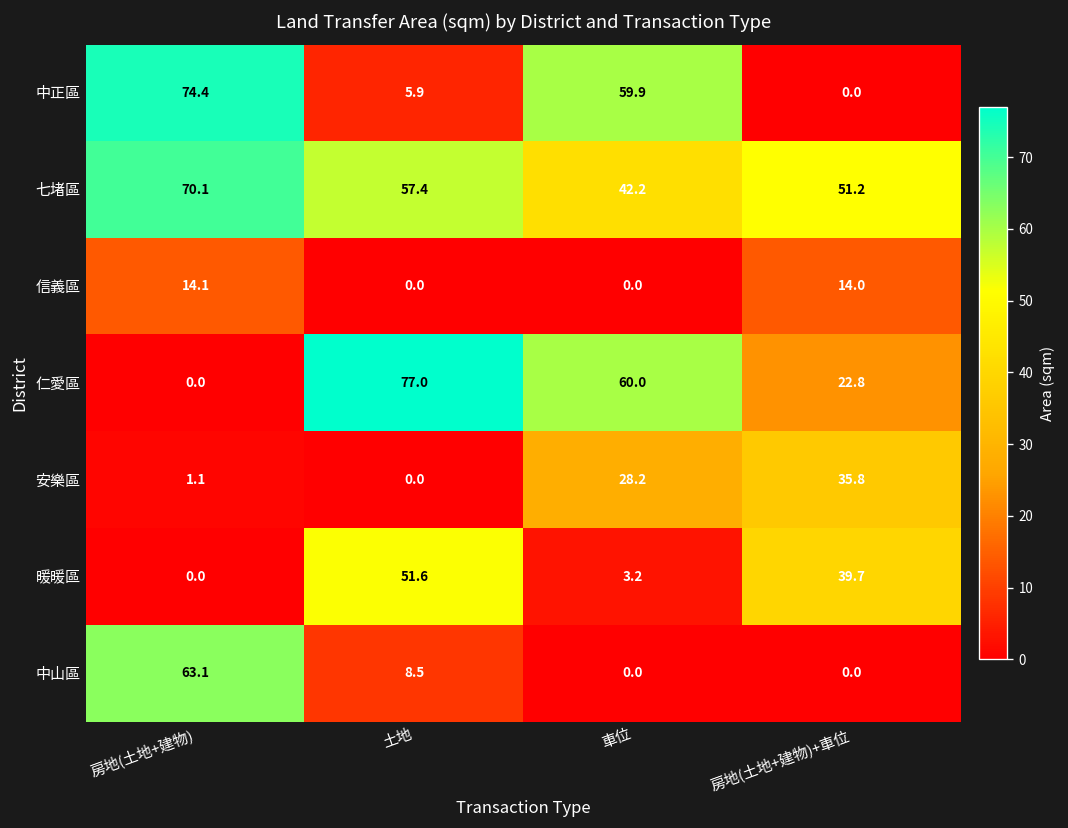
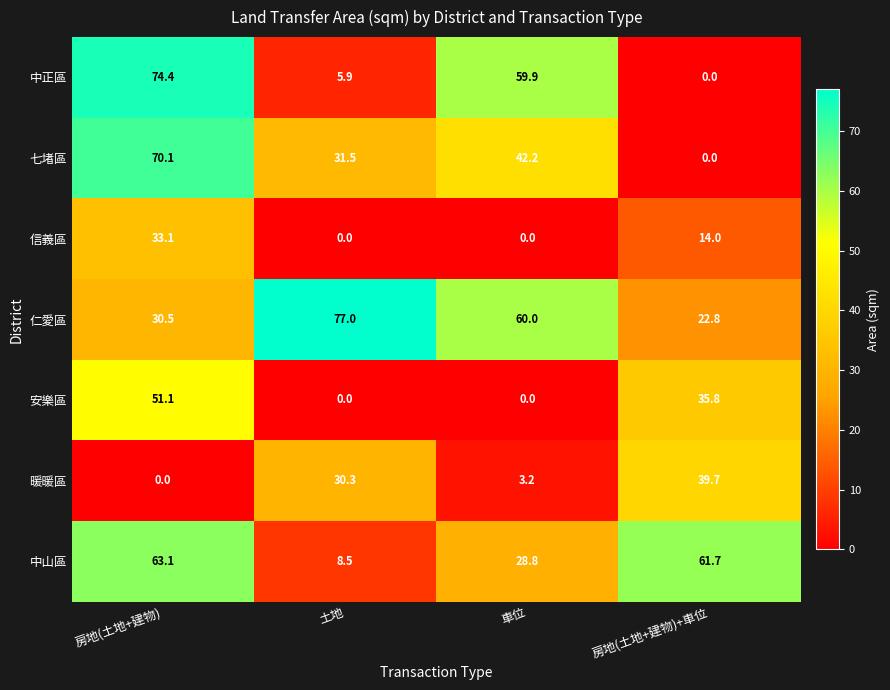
七堵區, 土地: 57.4 -> 31.5
七堵區, 房地(土地+建物)+車位: 51.2 -> 0.0
信義區, 房地(土地+建物): 14.1 -> 33.1
仁愛區, 房地(土地+建物): 0.0 -> 30.5
安樂區, 房地(土地+建物): 1.1 -> 51.1
安樂區, 車位: 28.2 -> 0.0
暖暖區, 土地: 51.6 -> 30.3
中山區, 車位: 0.0 -> 28.8
中山區, 房地(土地+建物)+車位: 0.0 -> 61.7
